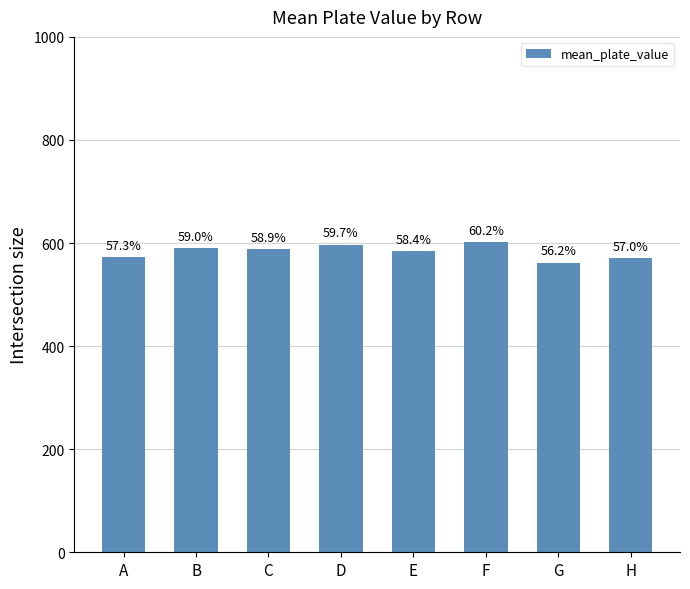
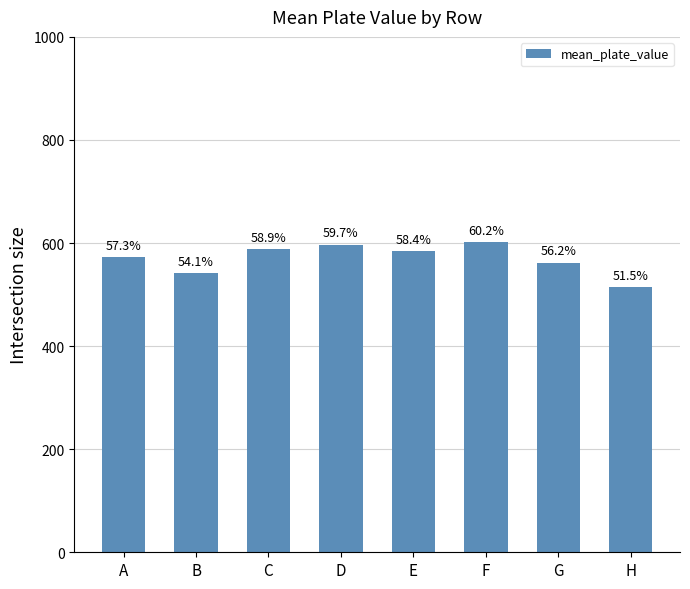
B: 59.0% -> 54.1%
H: 57.0% -> 51.5%
